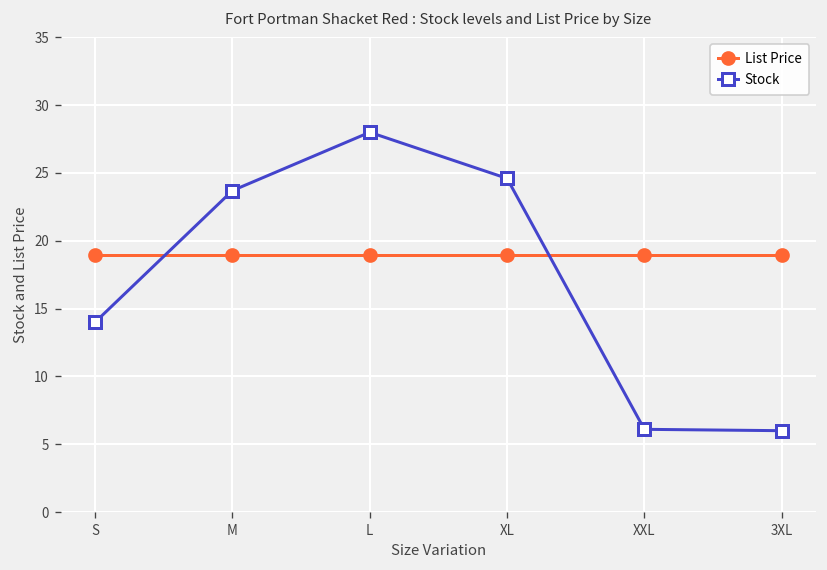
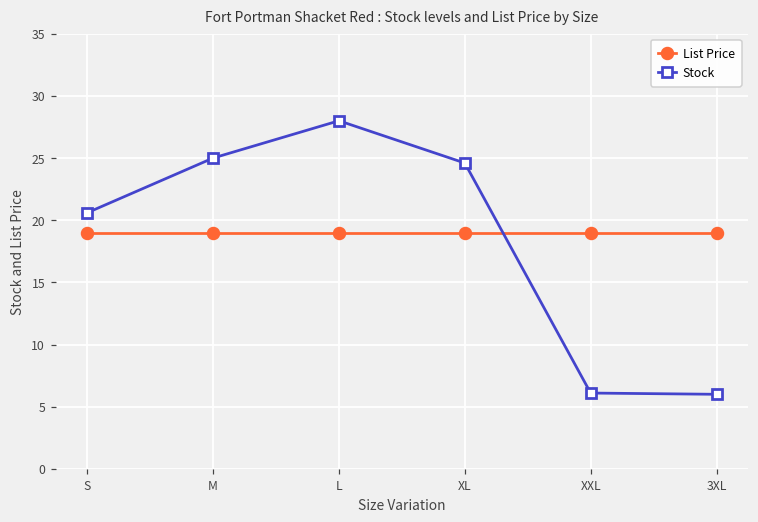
Stock, S: 14.0 -> 20.6
Stock, M: 23.7 -> 25.0
